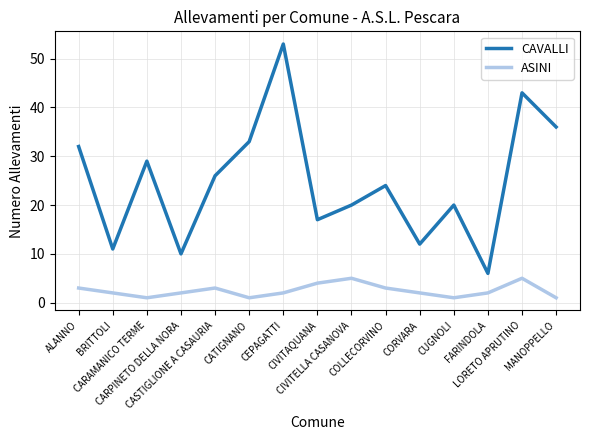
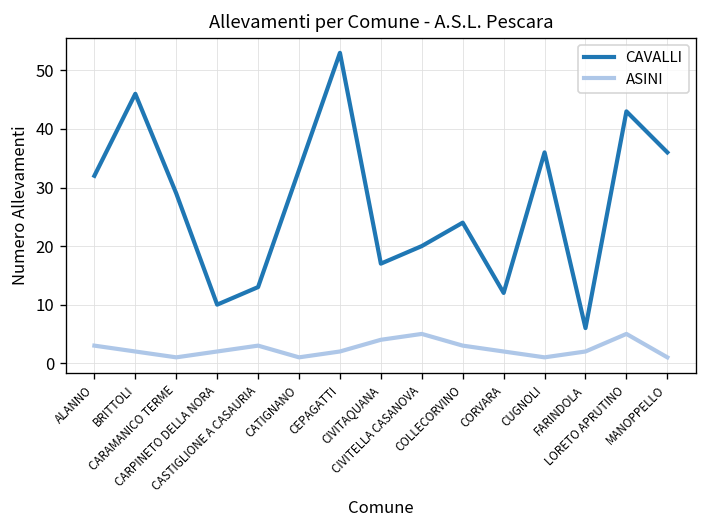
CAVALLI, BRITTOLI: 11 -> 46
CAVALLI, CASTIGLIONE A CASAURIA: 26 -> 13
CAVALLI, CUGNOLI: 20 -> 36
